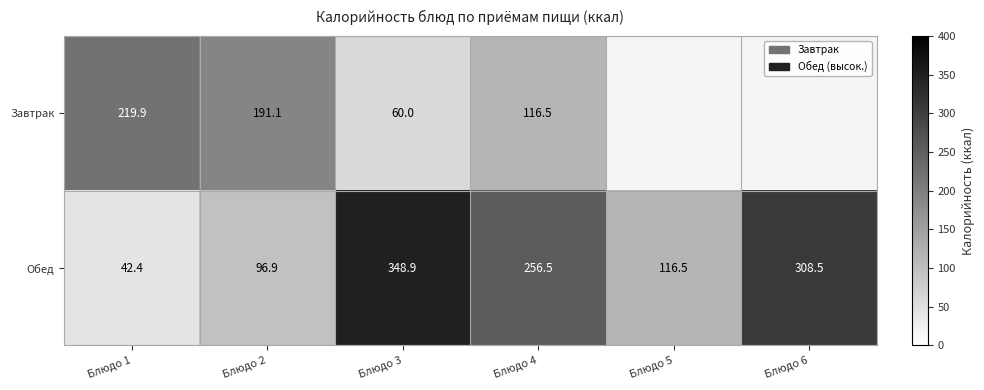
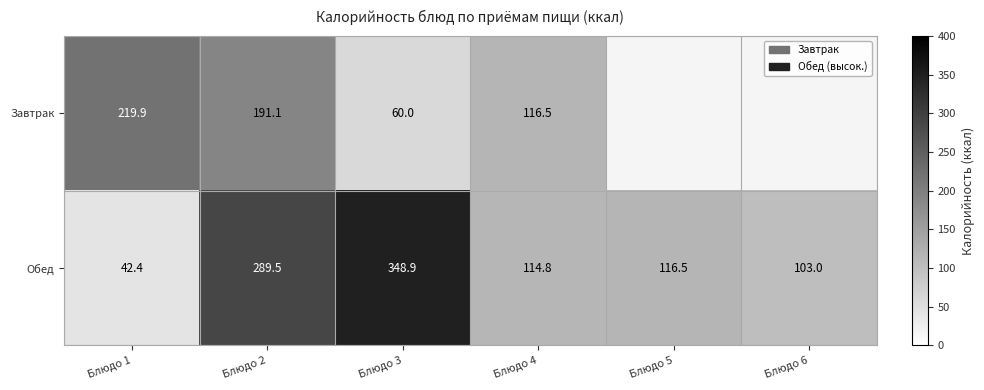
Обед, Блюдо 2: 96.9 -> 289.5
Обед, Блюдо 4: 256.5 -> 114.8
Обед, Блюдо 6: 308.5 -> 103.0
